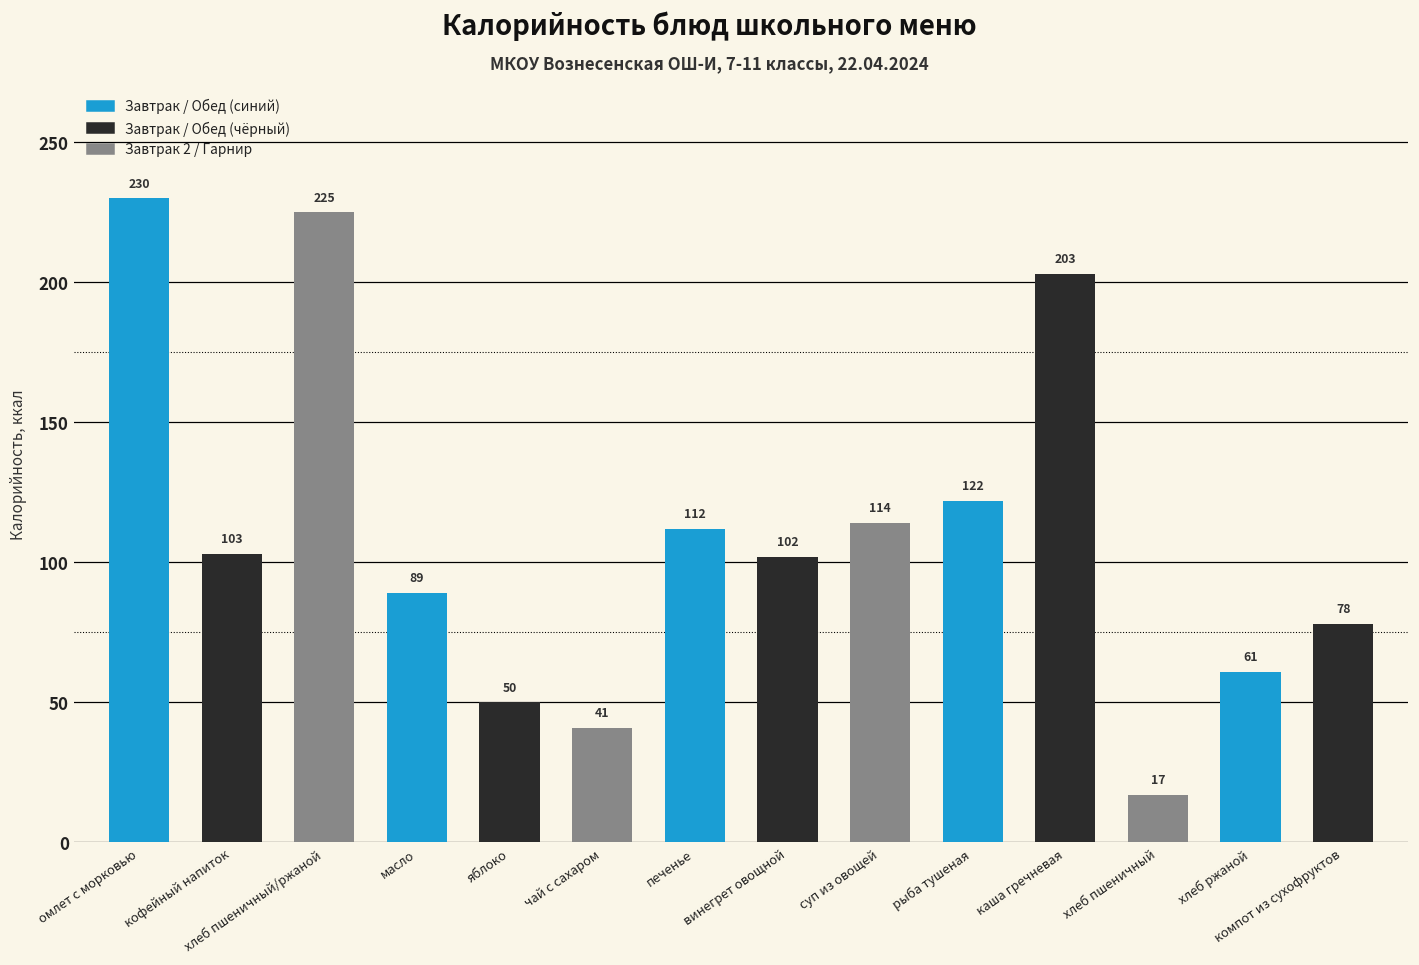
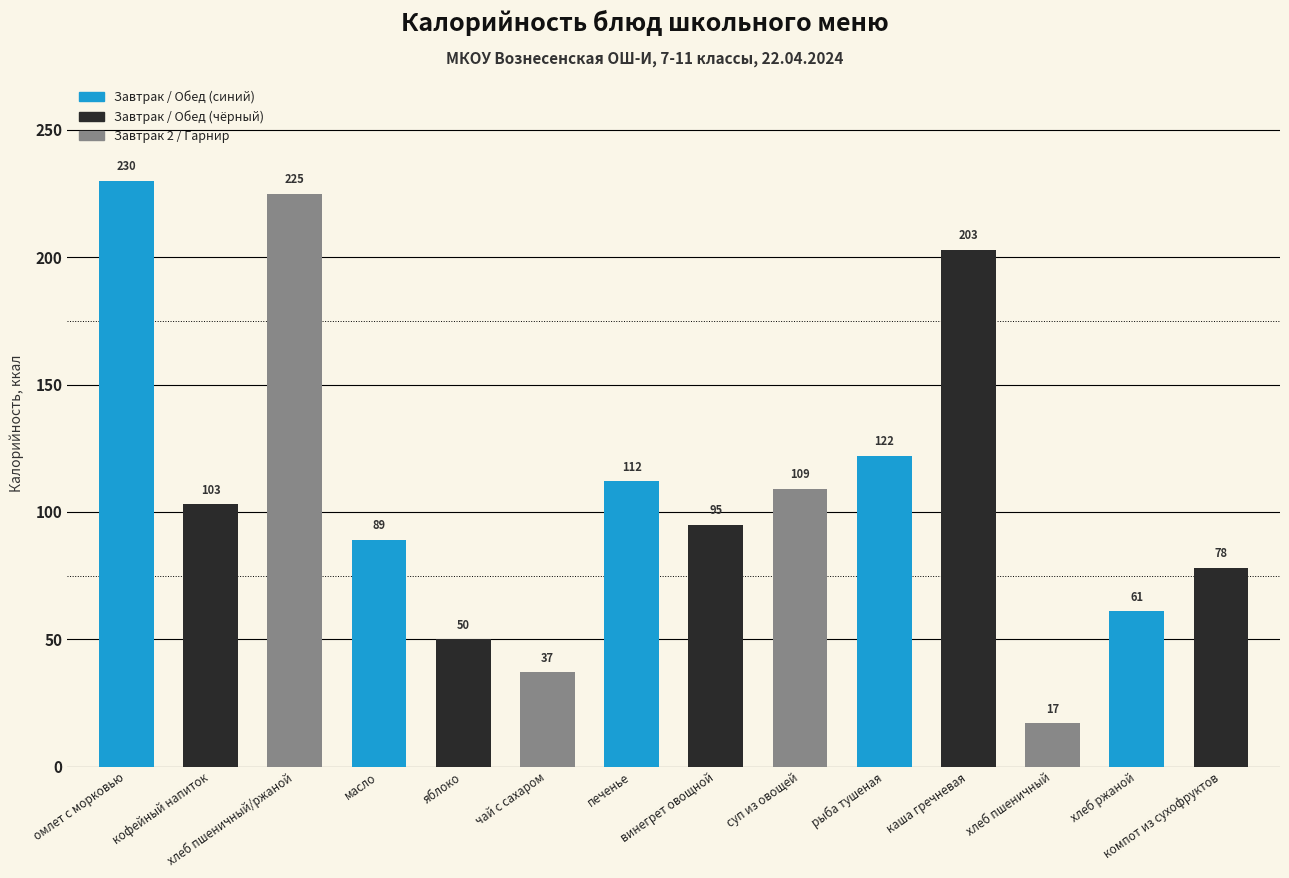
чай с сахаром: 41 -> 37
винегрет овощной: 102 -> 95
суп из овощей: 114 -> 109
